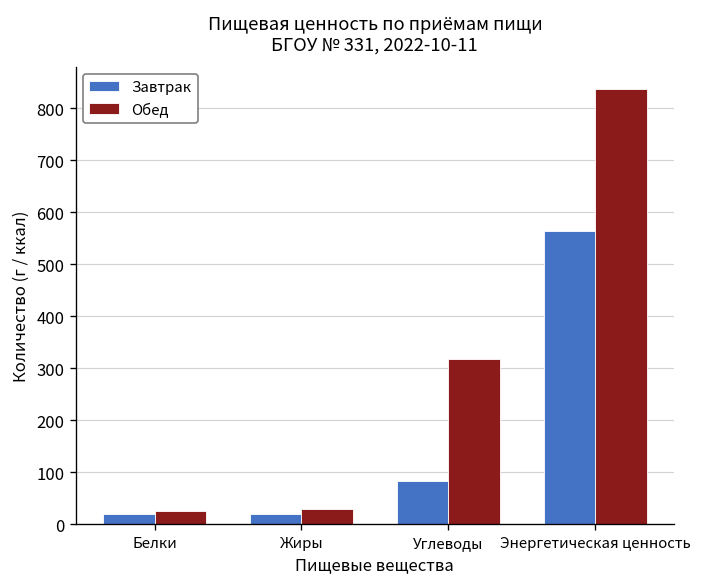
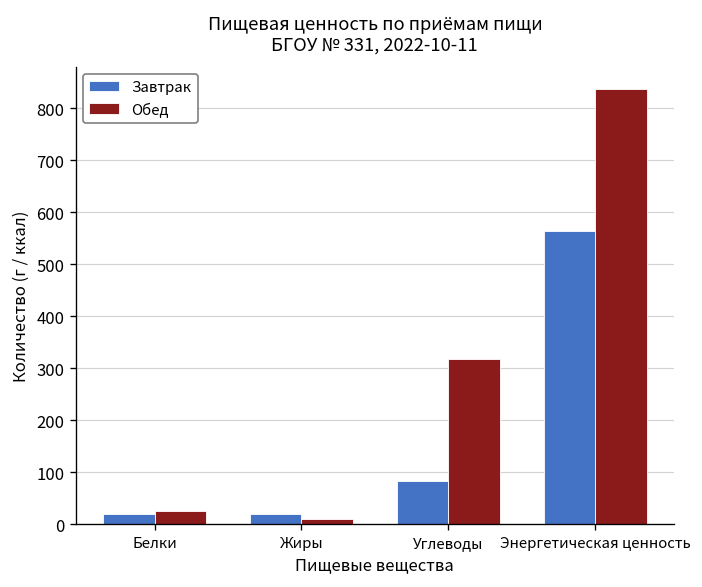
Обед, Жиры: 30 -> 10
